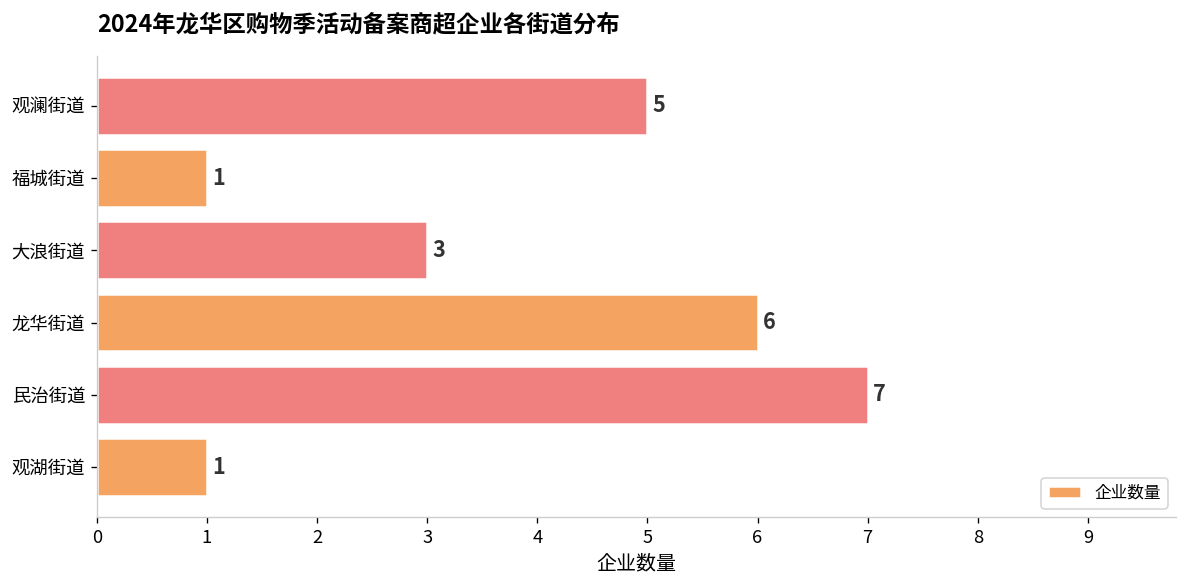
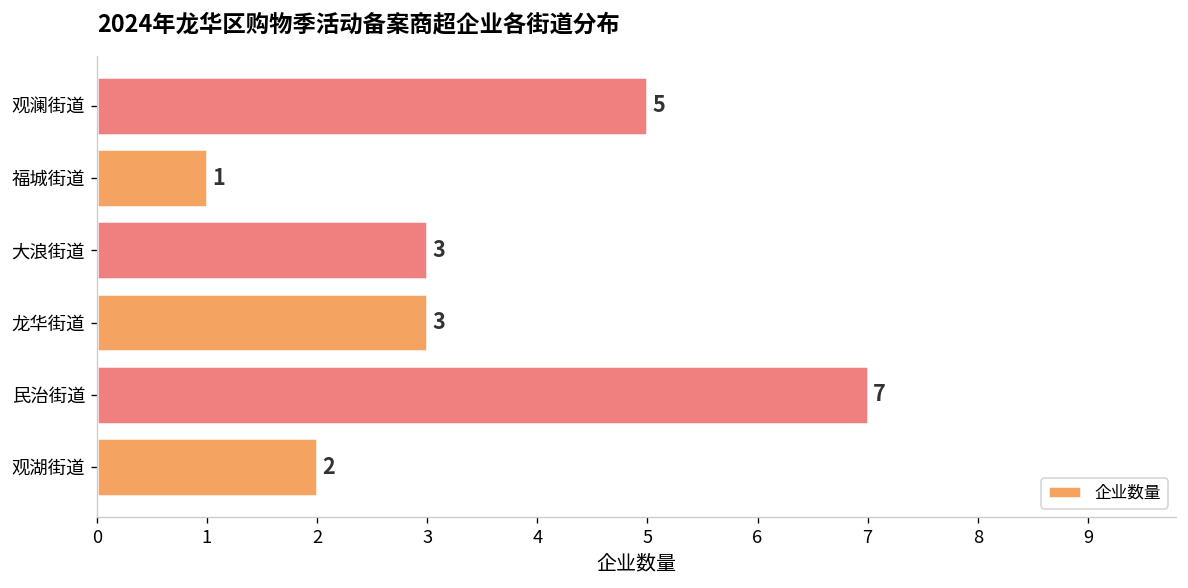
龙华街道: 6 -> 3
观湖街道: 1 -> 2
